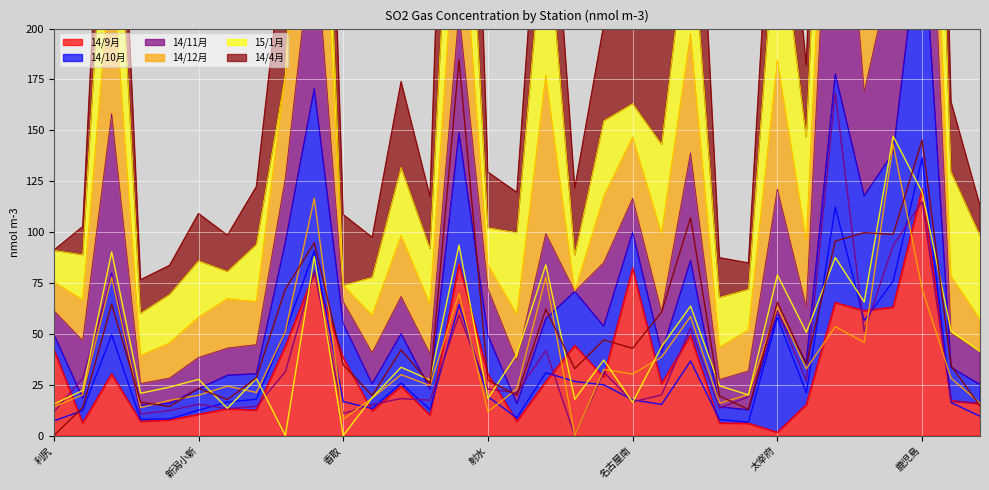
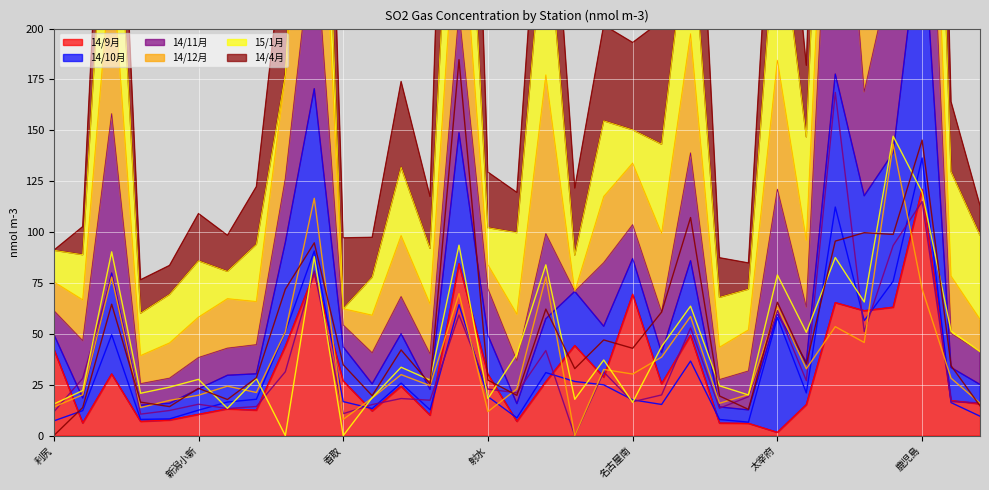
14/9月, 香取: 38 -> 27
14/9月, 名古屋南: 82 -> 69
